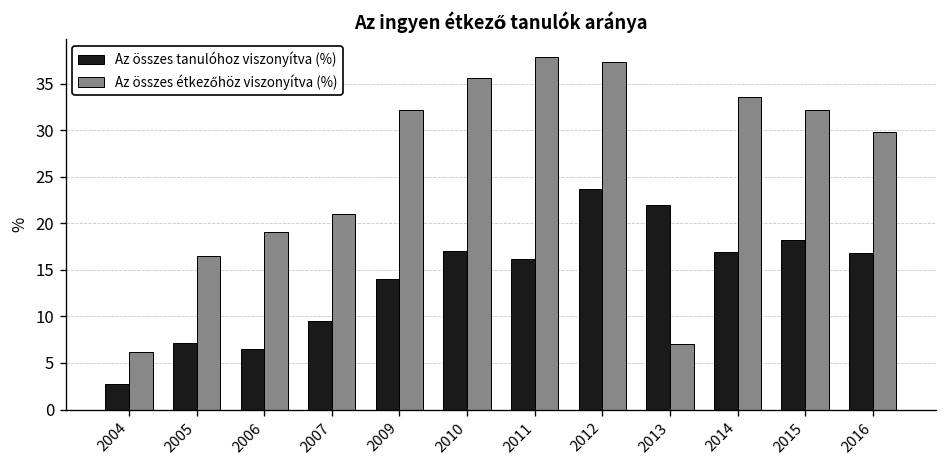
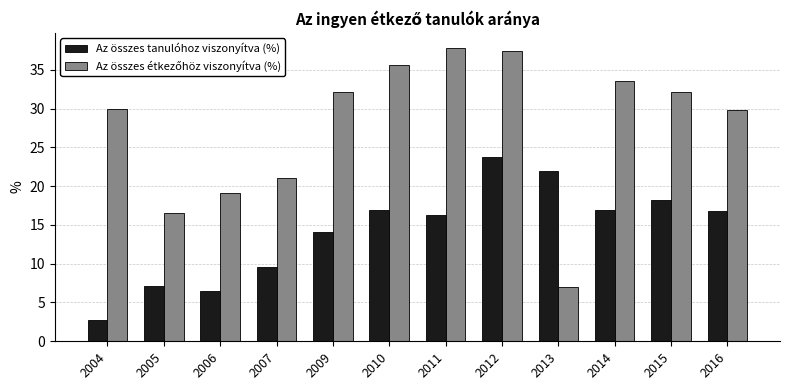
Az összes étkezőhöz viszonyítva (%), 2004: 6 -> 30
